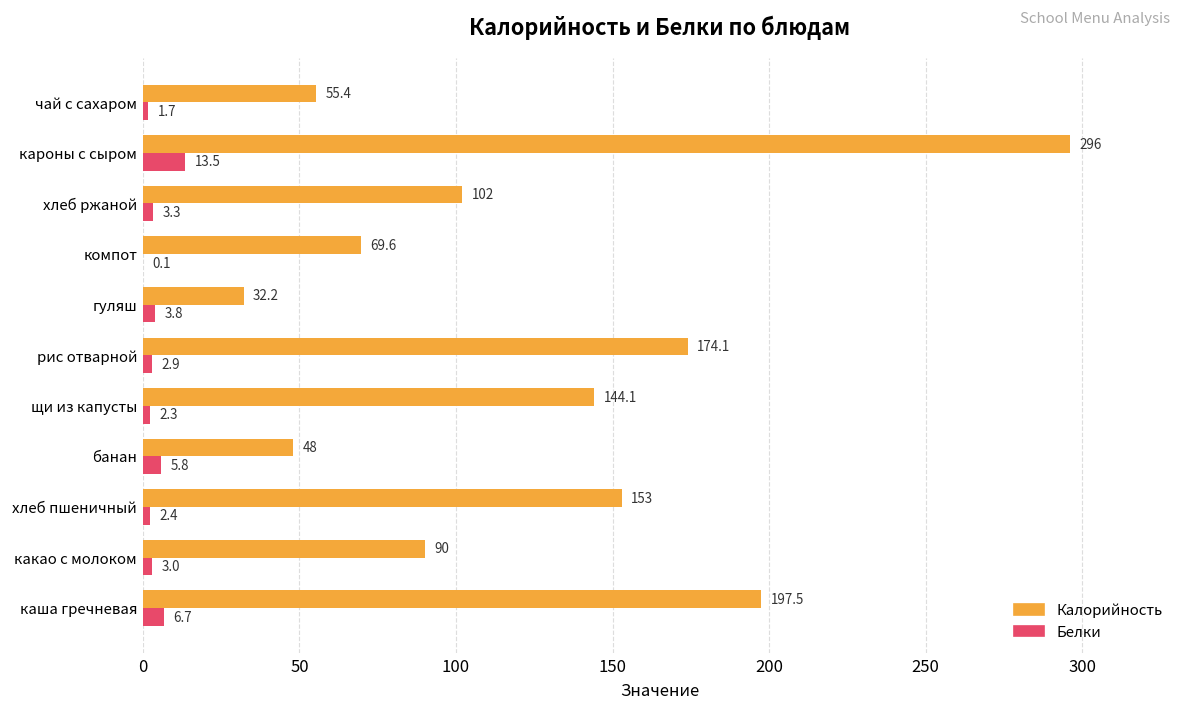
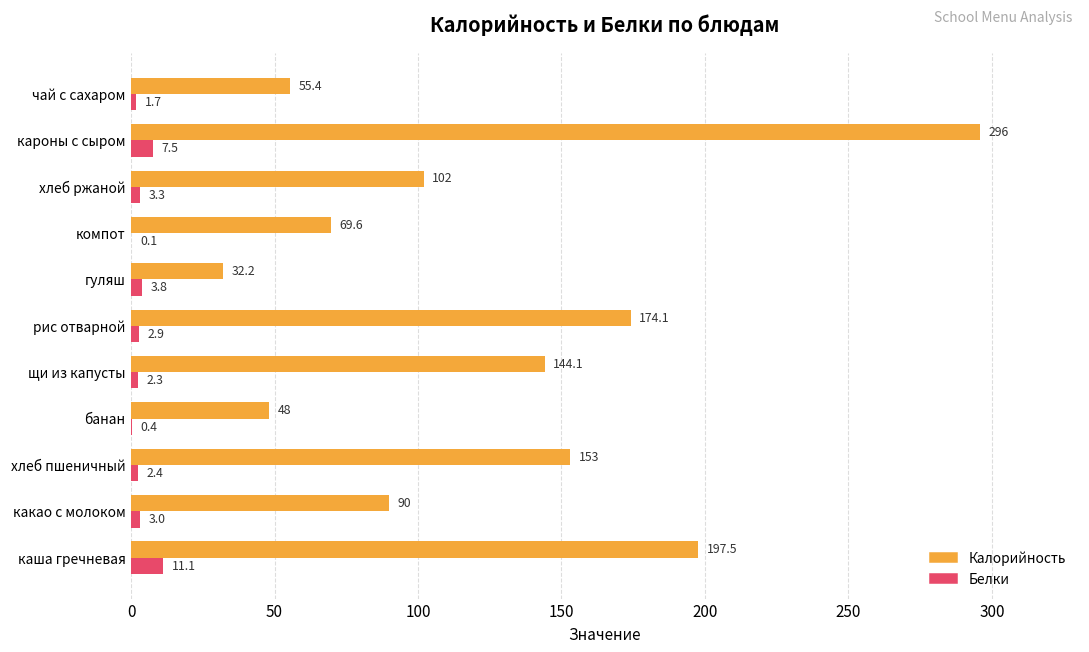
Белки, кароны с сыром: 13.5 -> 7.5
Белки, банан: 5.8 -> 0.4
Белки, каша гречневая: 6.7 -> 11.1
